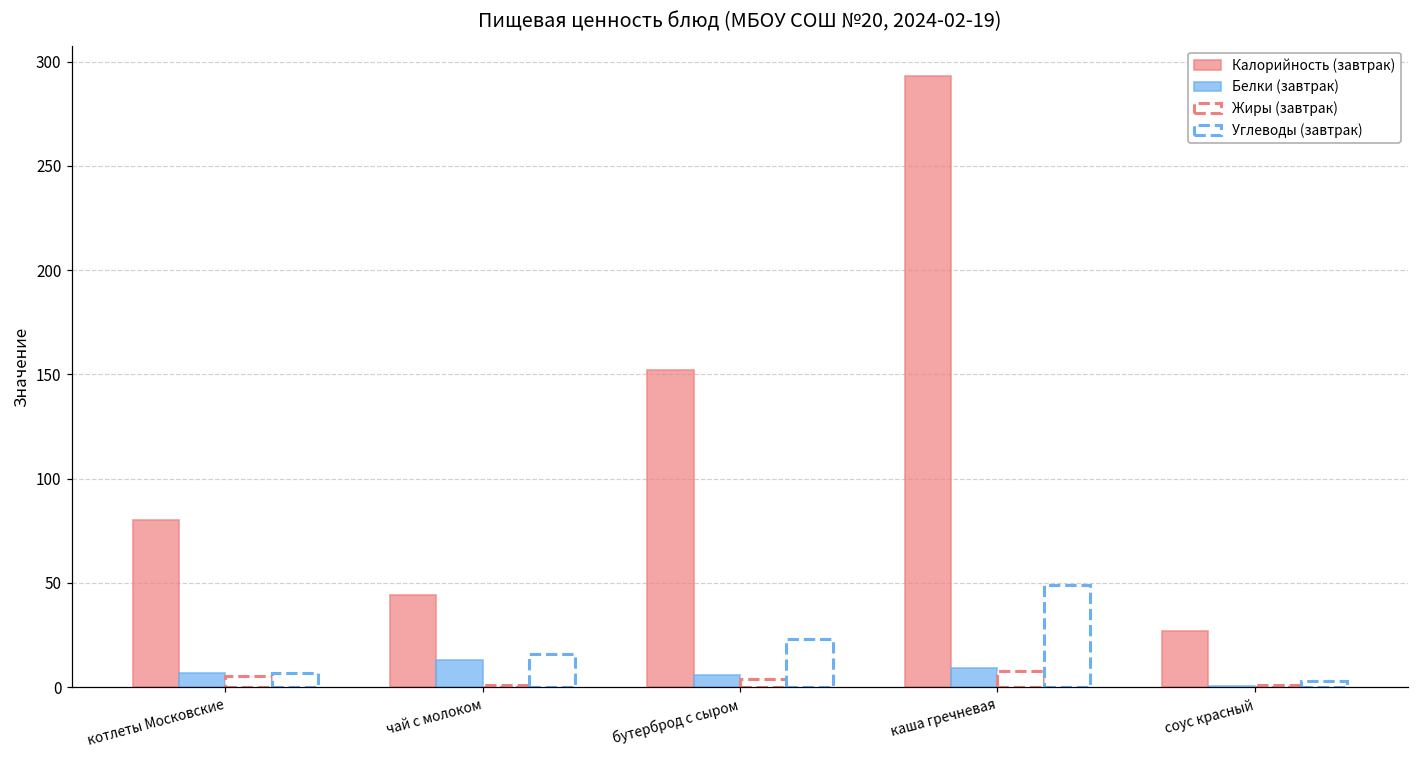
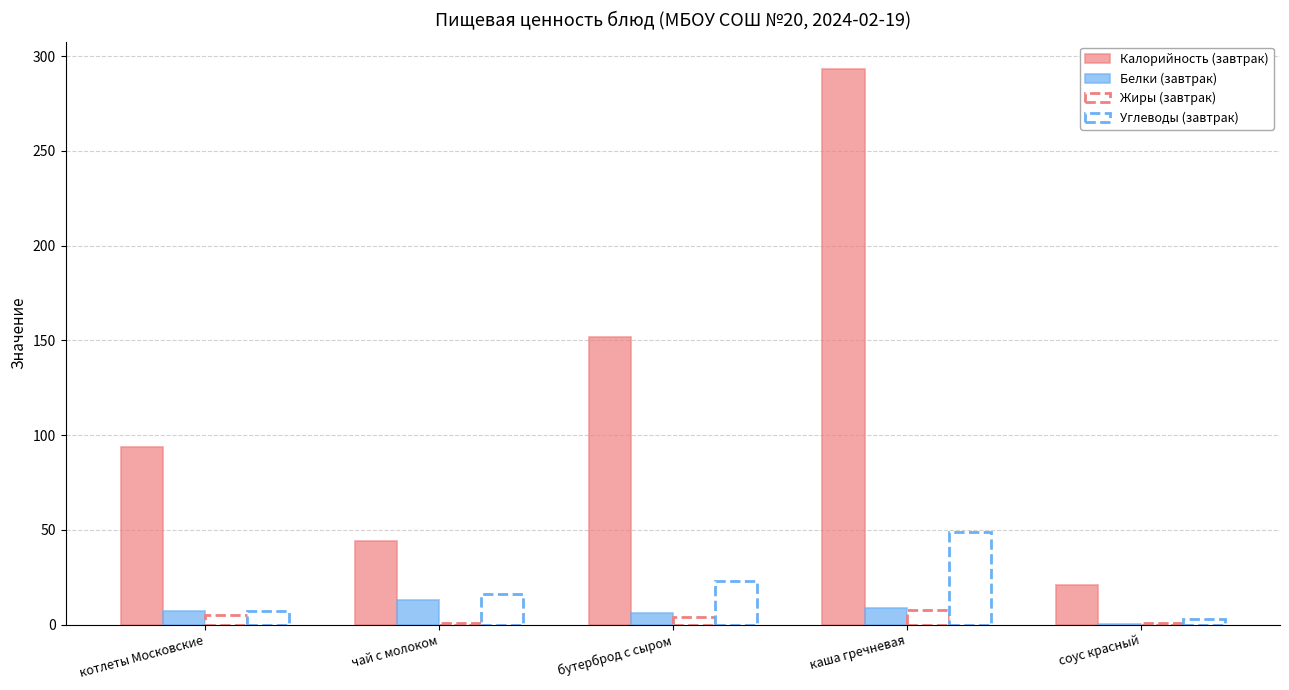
Калорийность (завтрак), котлеты Московские: 80 -> 94
Калорийность (завтрак), соус красный: 27 -> 21
